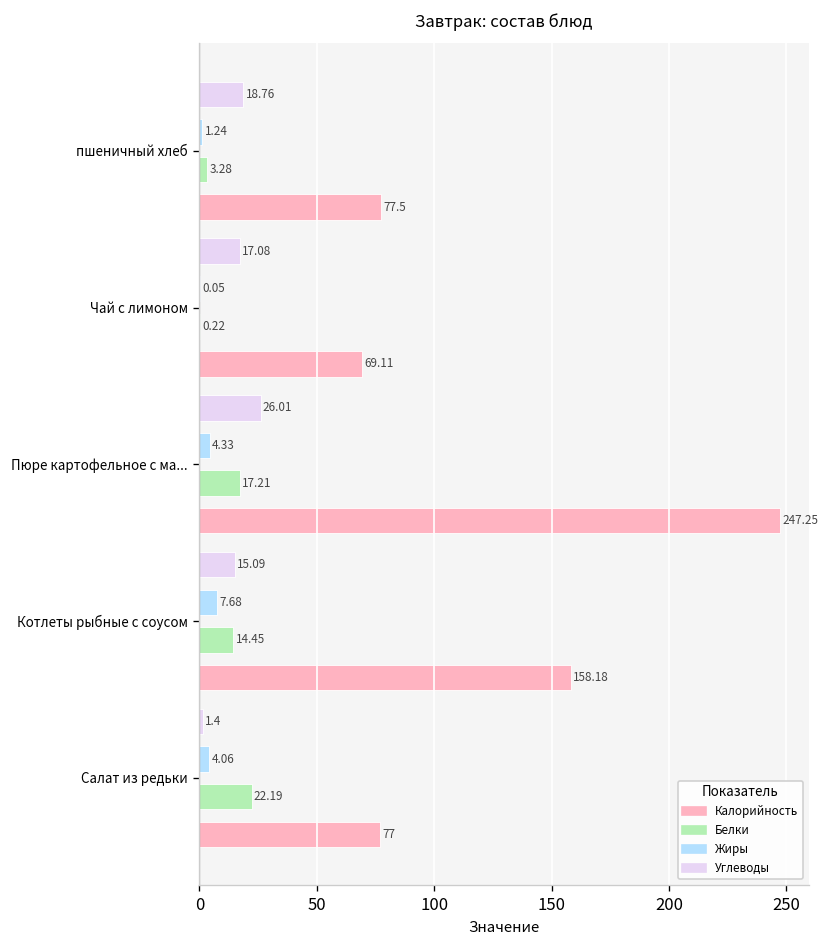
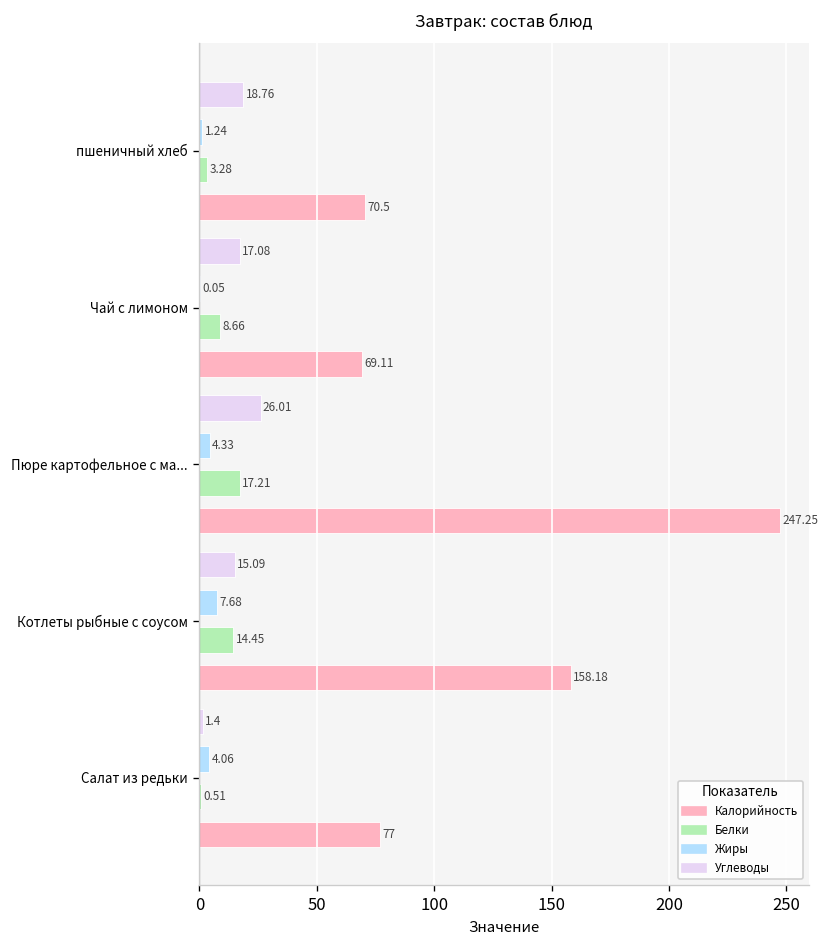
Калорийность, пшеничный хлеб: 77.5 -> 70.5
Белки, Чай с лимоном: 0.22 -> 8.66
Белки, Салат из редьки: 22.19 -> 0.51
